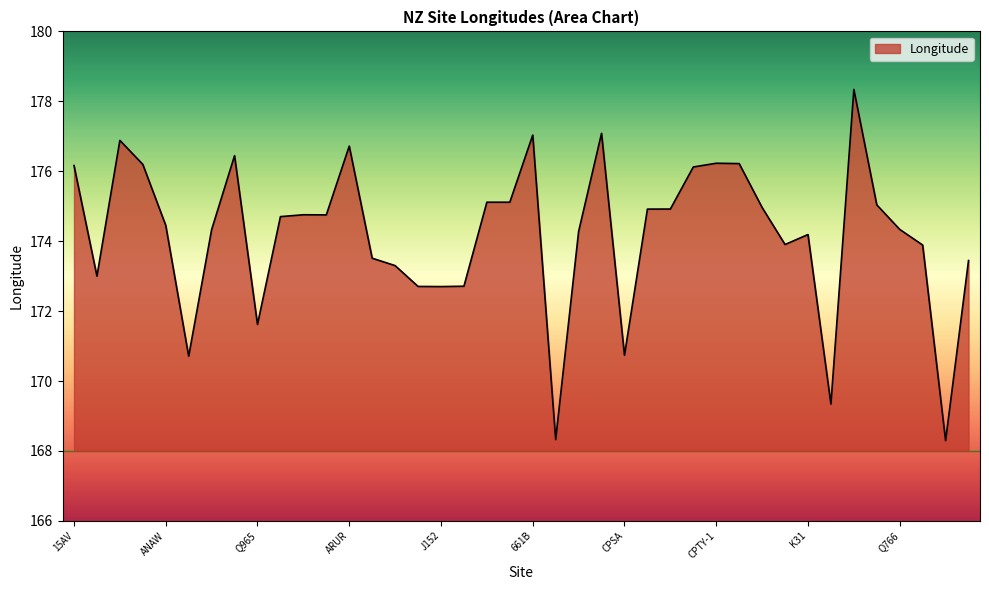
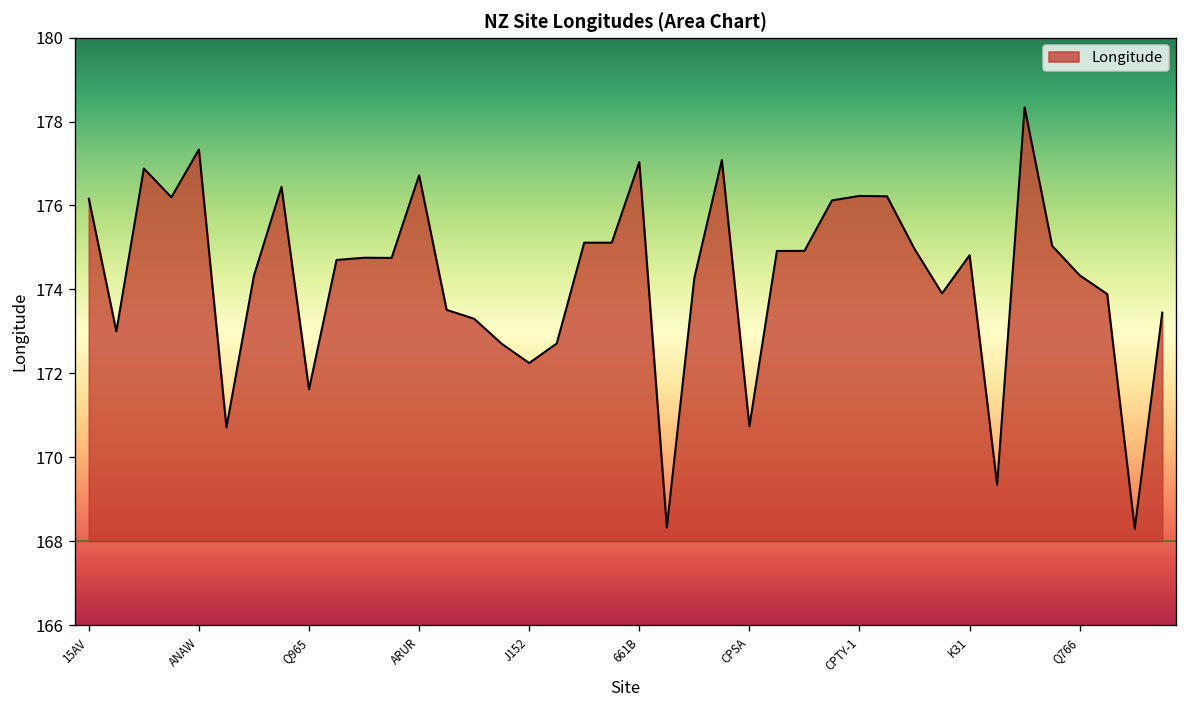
ANAW: 174.5 -> 177.3
J152: 172.7 -> 172.2
K31: 174.2 -> 174.8
